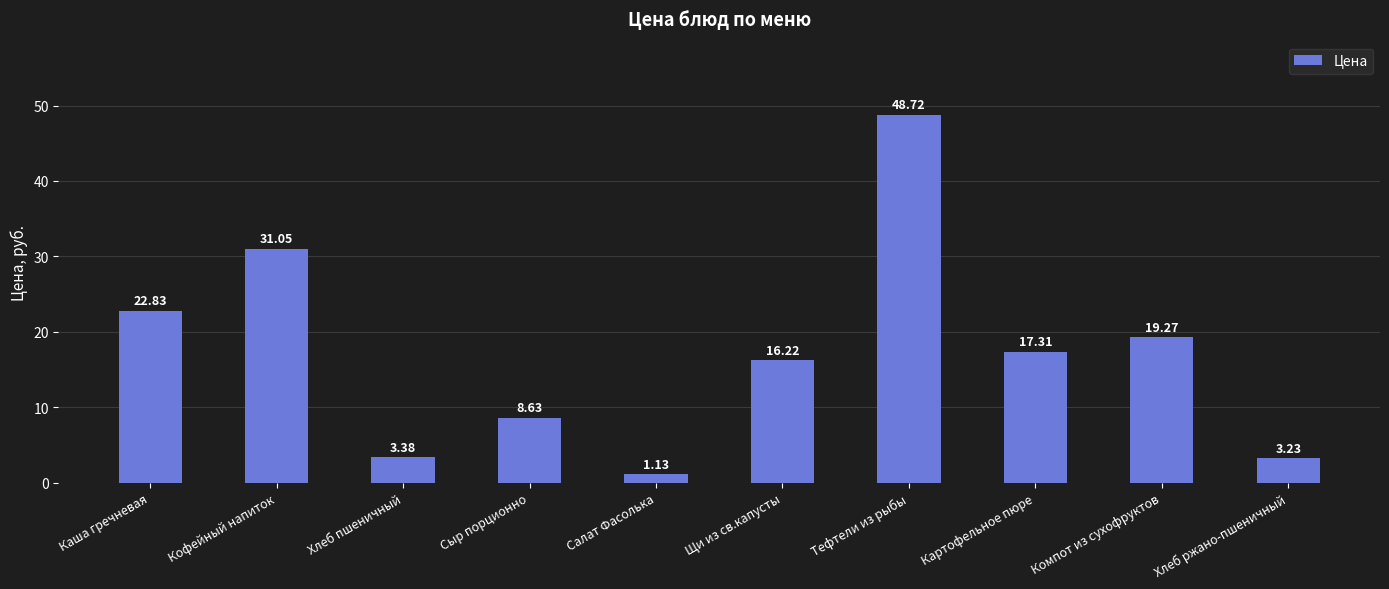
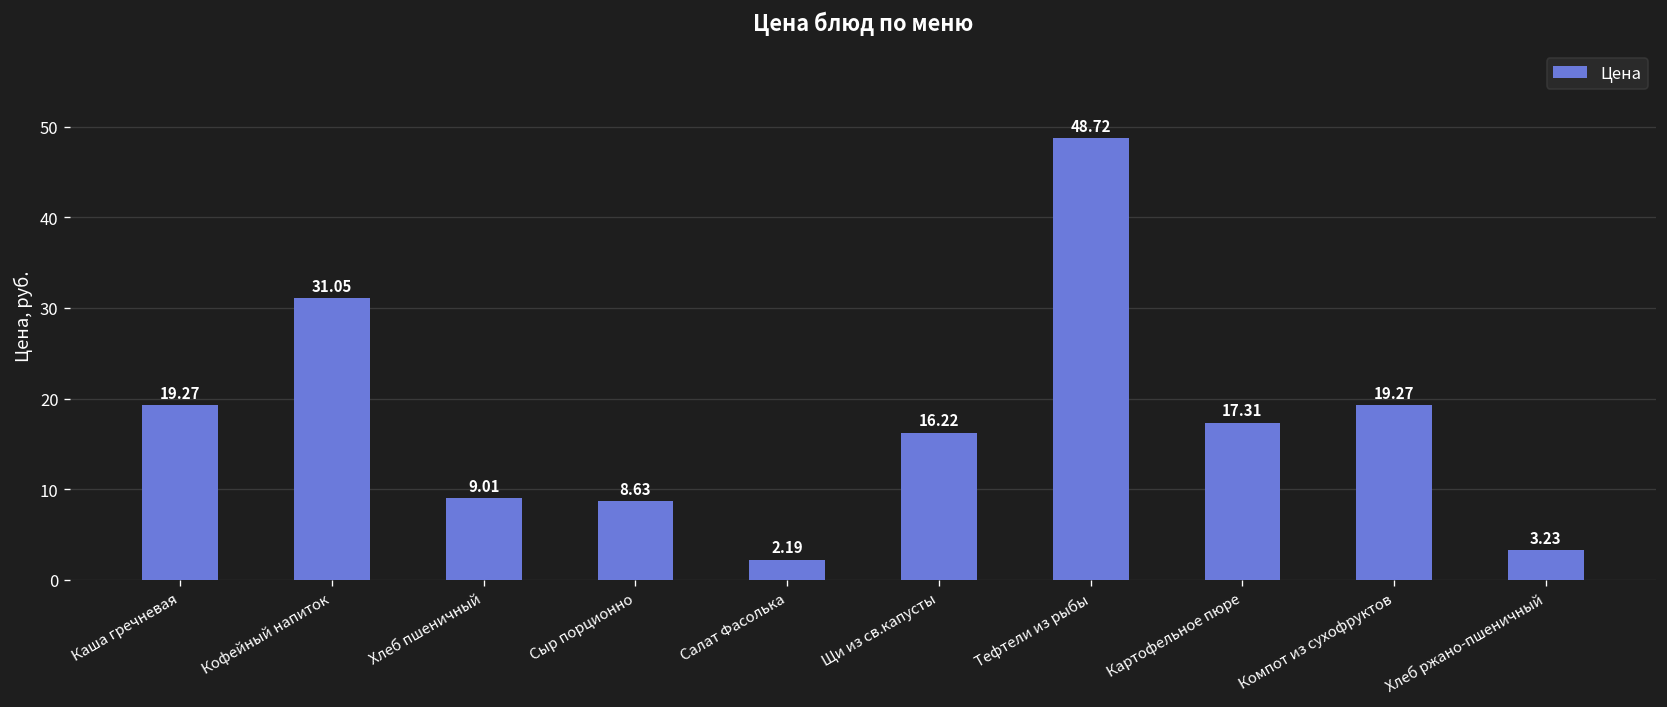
Каша гречневая: 22.83 -> 19.27
Хлеб пшеничный: 3.38 -> 9.01
Салат Фасолька: 1.13 -> 2.19
